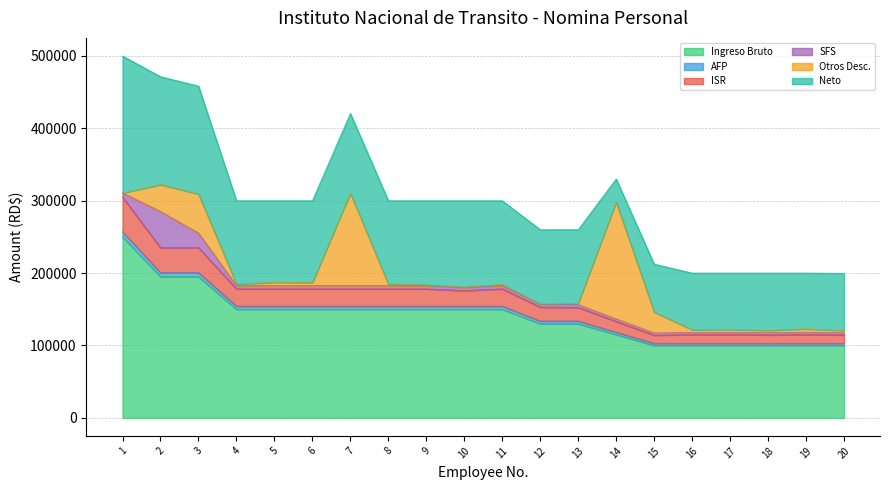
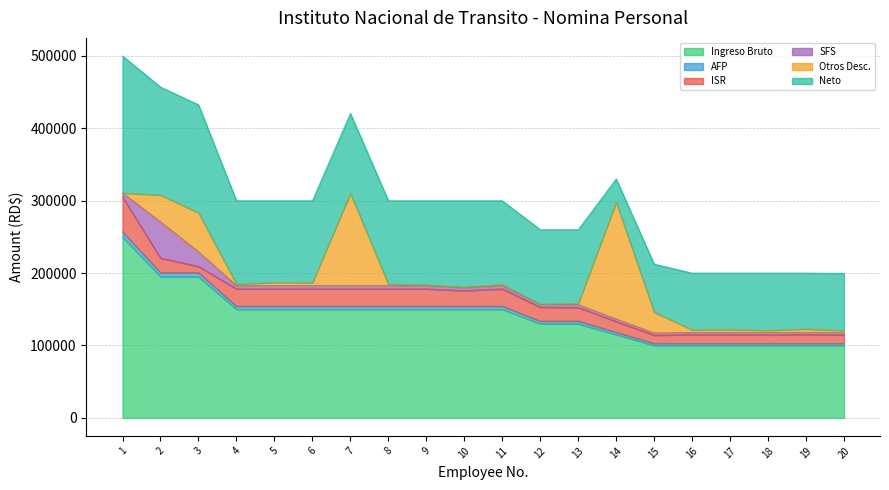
ISR, 2: 30000 -> 20000
ISR, 3: 30000 -> 10000
